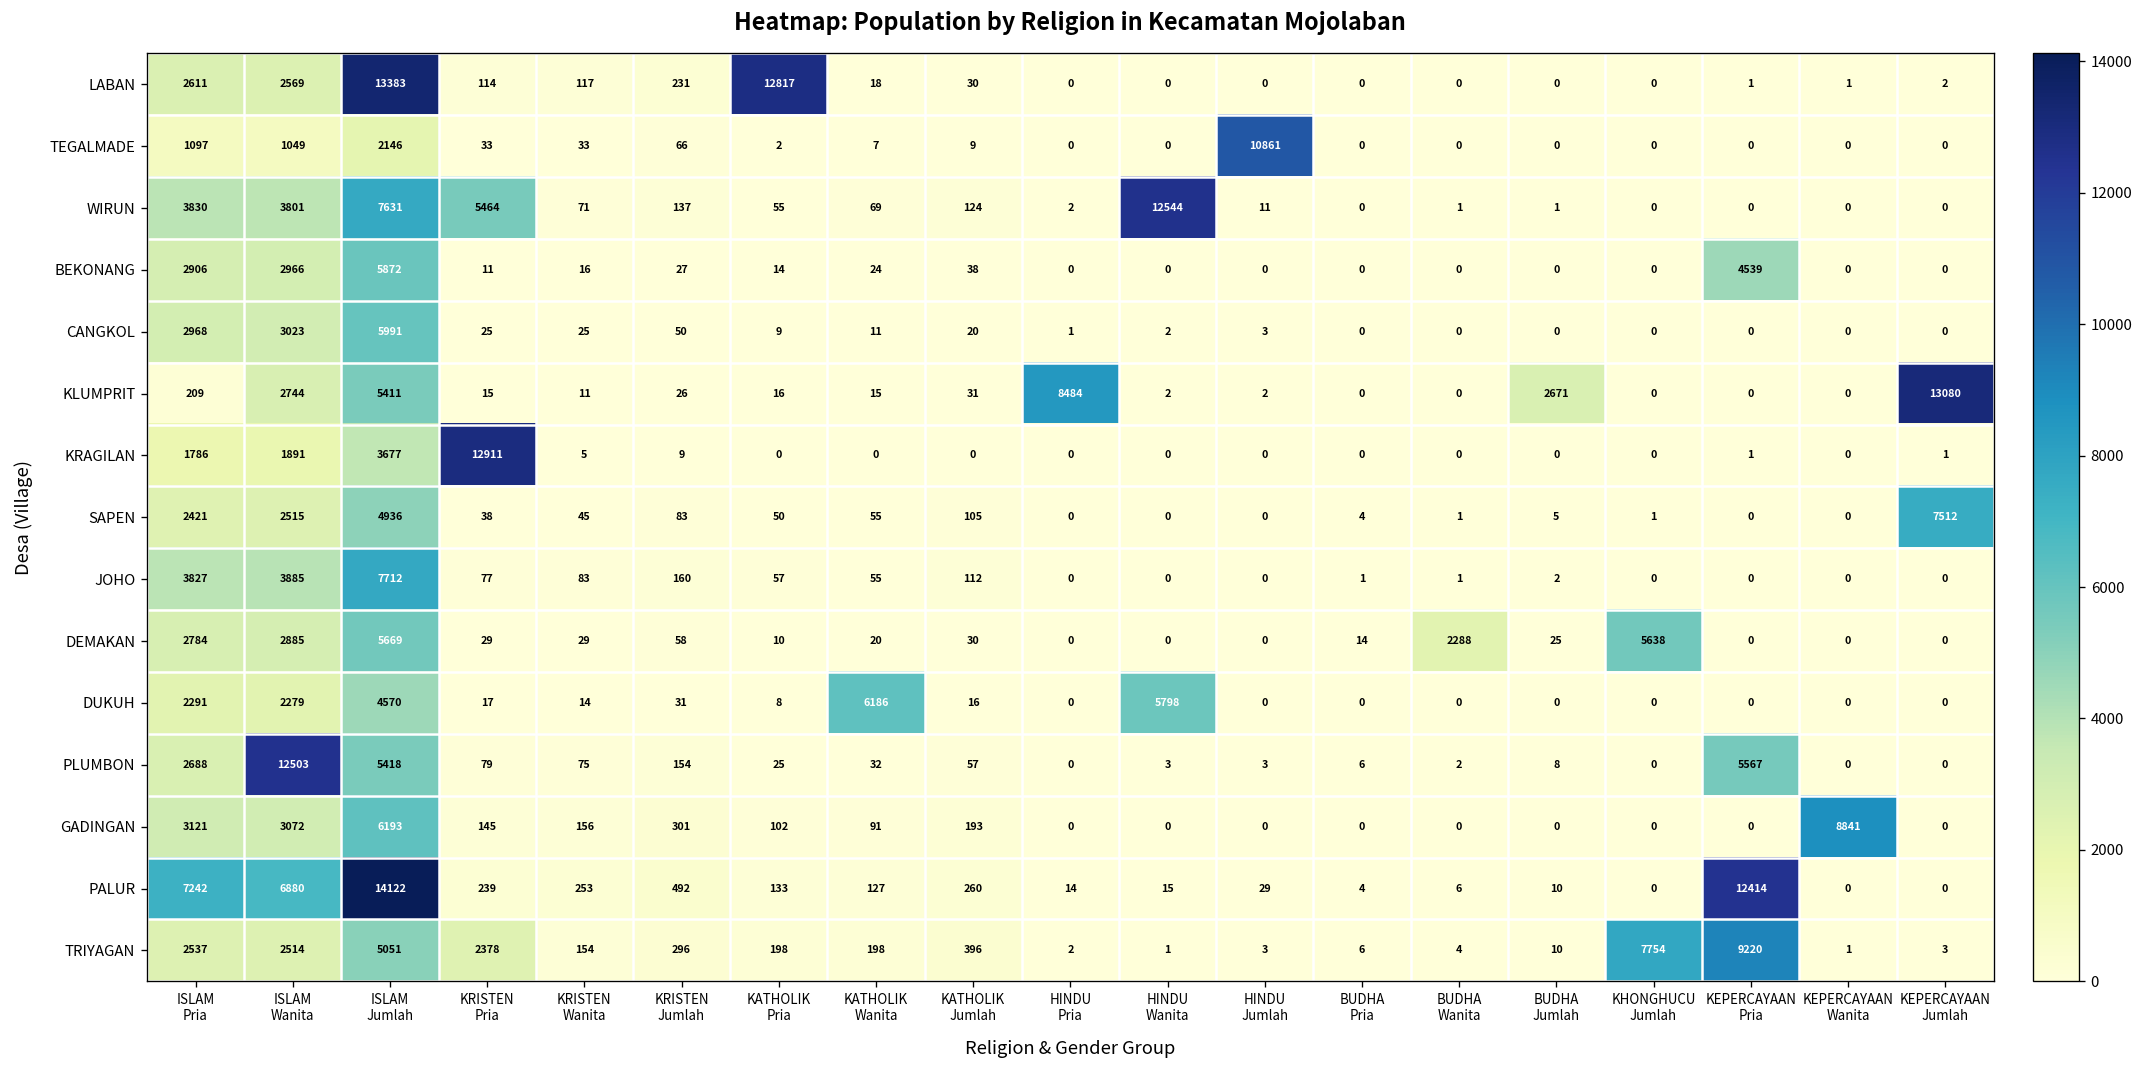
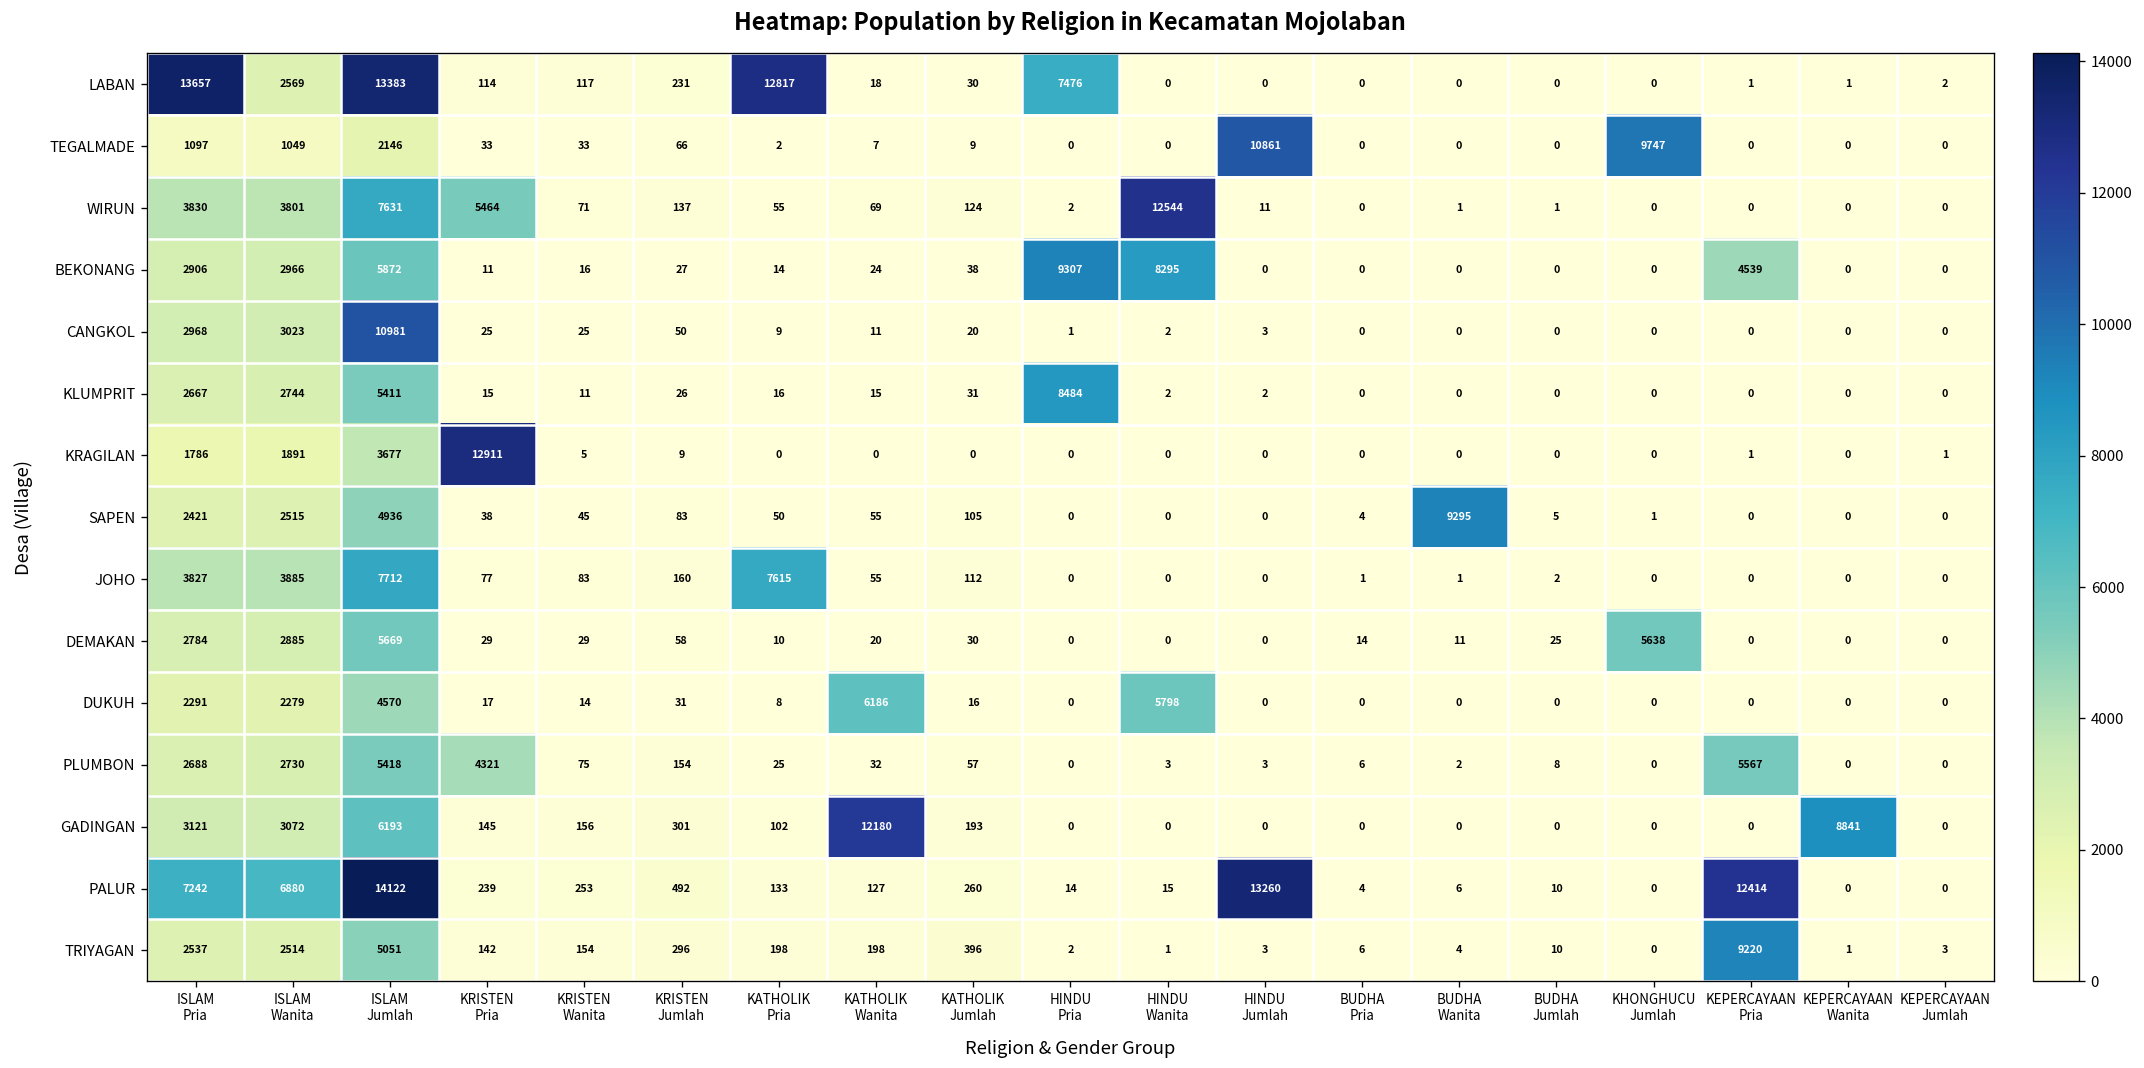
LABAN, ISLAM Pria: 2611 -> 13657
LABAN, HINDU Pria: 0 -> 7476
TEGALMADE, KHONGHUCU Jumlah: 0 -> 9747
BEKONANG, HINDU Pria: 0 -> 9307
BEKONANG, HINDU Wanita: 0 -> 8295
CANGKOL, ISLAM Jumlah: 5991 -> 10981
KLUMPRIT, ISLAM Pria: 209 -> 2667
KLUMPRIT, BUDHA Jumlah: 2671 -> 0
KLUMPRIT, KEPERCAYAAN Jumlah: 13080 -> 0
SAPEN, BUDHA Wanita: 1 -> 9295
SAPEN, KEPERCAYAAN Jumlah: 7512 -> 0
JOHO, KATHOLIK Pria: 57 -> 7615
DEMAKAN, BUDHA Wanita: 2288 -> 11
PLUMBON, ISLAM Wanita: 12503 -> 2730
PLUMBON, KRISTEN Pria: 79 -> 4321
GADINGAN, KATHOLIK Wanita: 91 -> 12180
PALUR, HINDU Jumlah: 29 -> 13260
TRIYAGAN, KRISTEN Pria: 2378 -> 142
TRIYAGAN, KHONGHUCU Jumlah: 7754 -> 0
